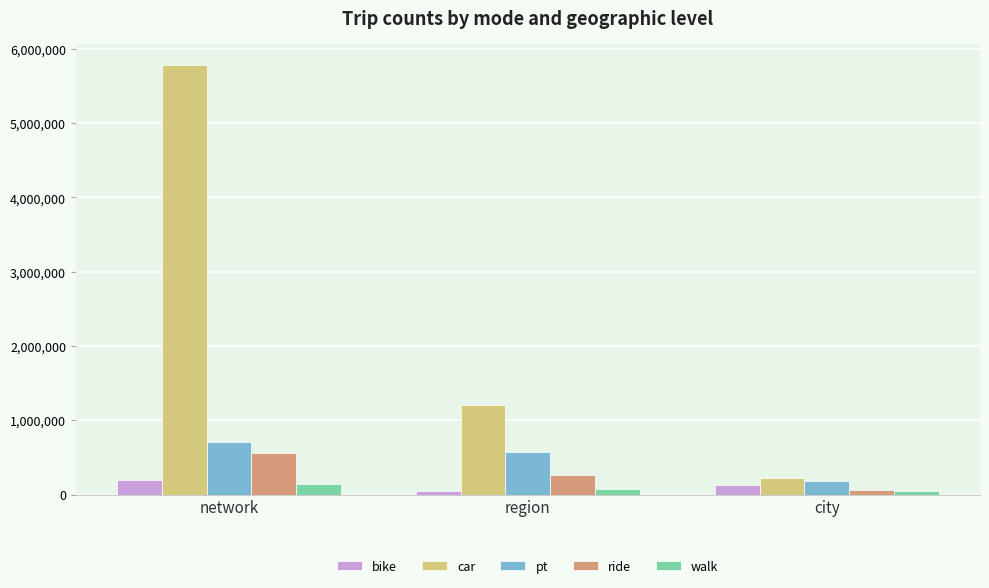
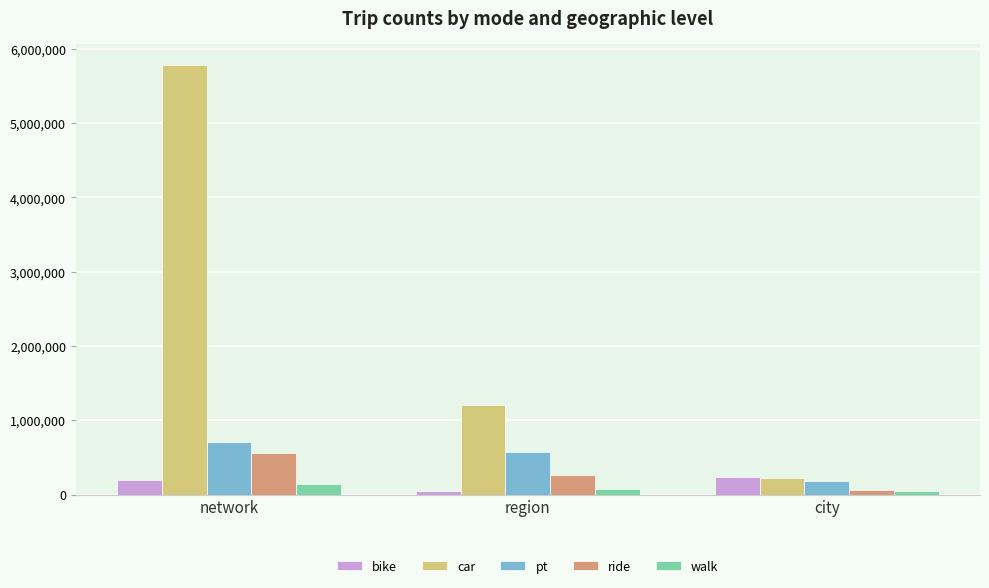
bike, city: 100,000 -> 200,000
